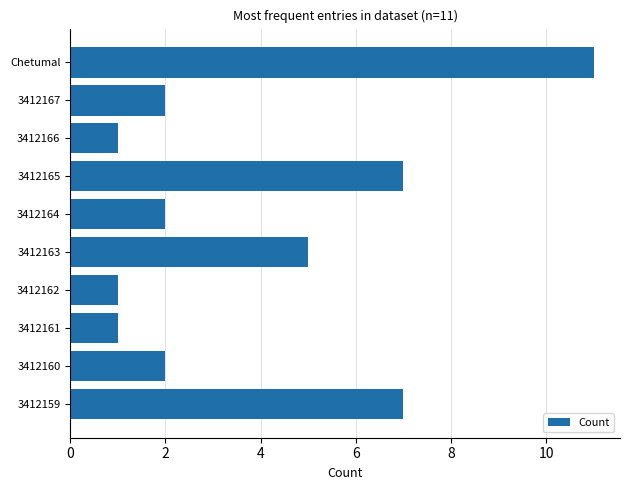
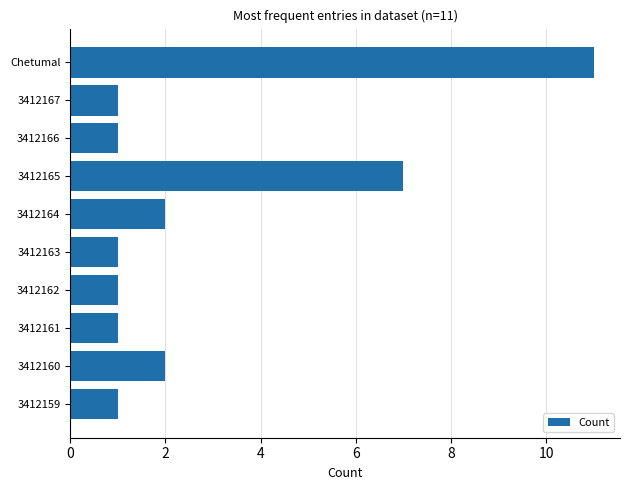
3412167: 2 -> 1
3412163: 5 -> 1
3412159: 7 -> 1
